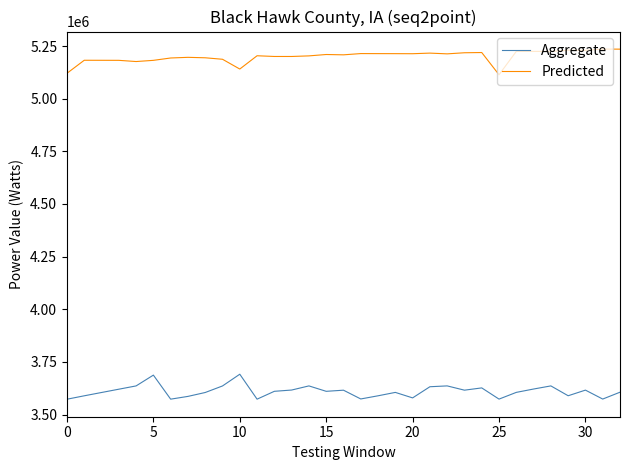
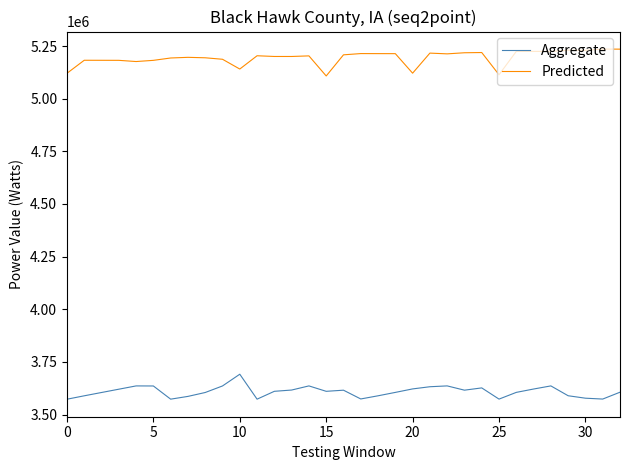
Aggregate, 5: 3690000 -> 3640000
Predicted, 15: 5210000 -> 5110000
Aggregate, 20: 3580000 -> 3620000
Predicted, 20: 5210000 -> 5120000
Aggregate, 30: 3620000 -> 3580000
